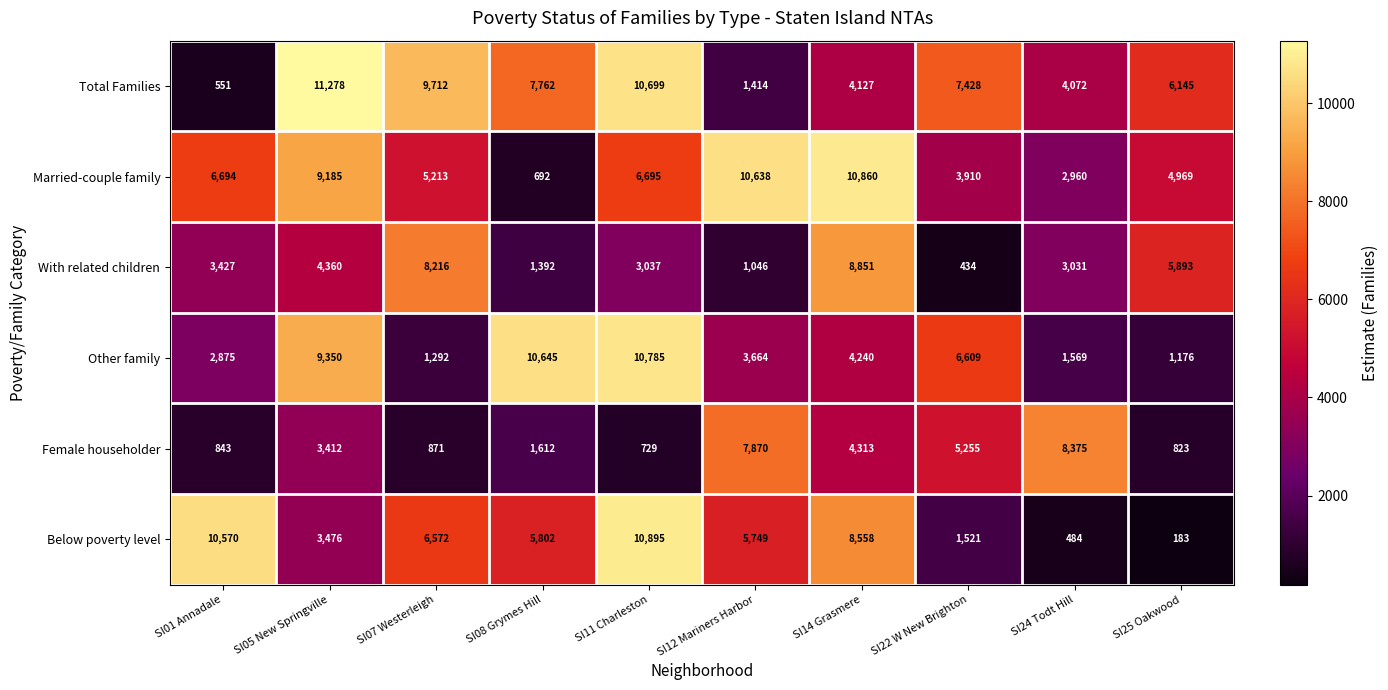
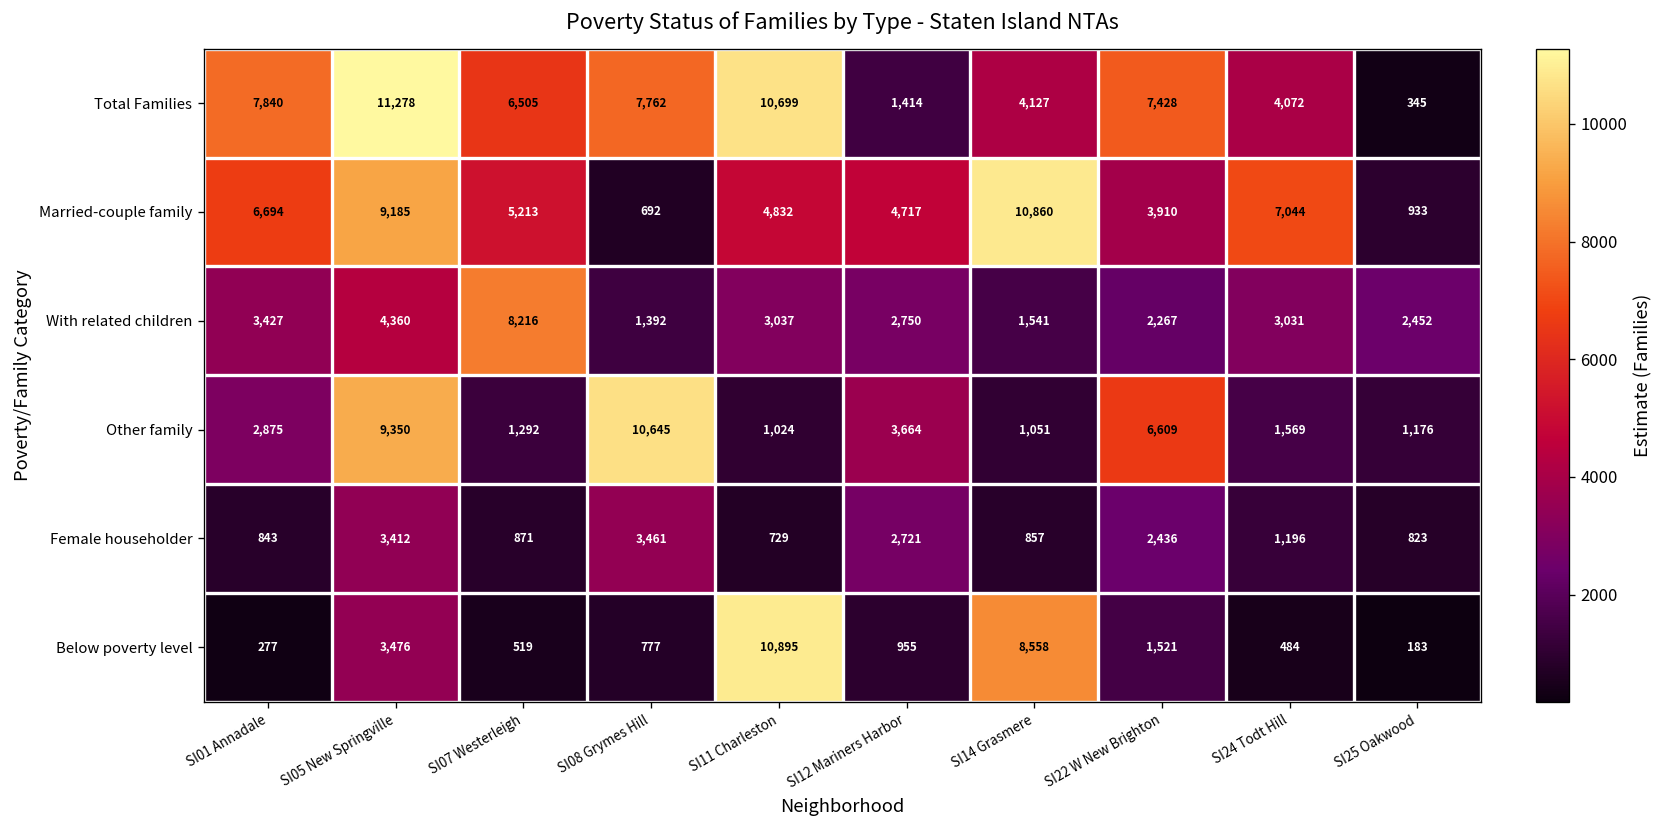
Total Families, SI01 Annadale: 551 -> 7,840
Total Families, SI07 Westerleigh: 9,712 -> 6,505
Total Families, SI25 Oakwood: 6,145 -> 345
Married-couple family, SI11 Charleston: 6,695 -> 4,832
Married-couple family, SI12 Mariners Harbor: 10,638 -> 4,717
Married-couple family, SI24 Todt Hill: 2,960 -> 7,044
Married-couple family, SI25 Oakwood: 4,969 -> 933
With related children, SI12 Mariners Harbor: 1,046 -> 2,750
With related children, SI14 Grasmere: 8,851 -> 1,541
With related children, SI22 W New Brighton: 434 -> 2,267
With related children, SI25 Oakwood: 5,893 -> 2,452
Other family, SI11 Charleston: 10,785 -> 1,024
Other family, SI14 Grasmere: 4,240 -> 1,051
Female householder, SI08 Grymes Hill: 1,612 -> 3,461
Female householder, SI12 Mariners Harbor: 7,870 -> 2,721
Female householder, SI14 Grasmere: 4,313 -> 857
Female householder, SI22 W New Brighton: 5,255 -> 2,436
Female householder, SI24 Todt Hill: 8,375 -> 1,196
Below poverty level, SI01 Annadale: 10,570 -> 277
Below poverty level, SI07 Westerleigh: 6,572 -> 519
Below poverty level, SI08 Grymes Hill: 5,802 -> 777
Below poverty level, SI12 Mariners Harbor: 5,749 -> 955
